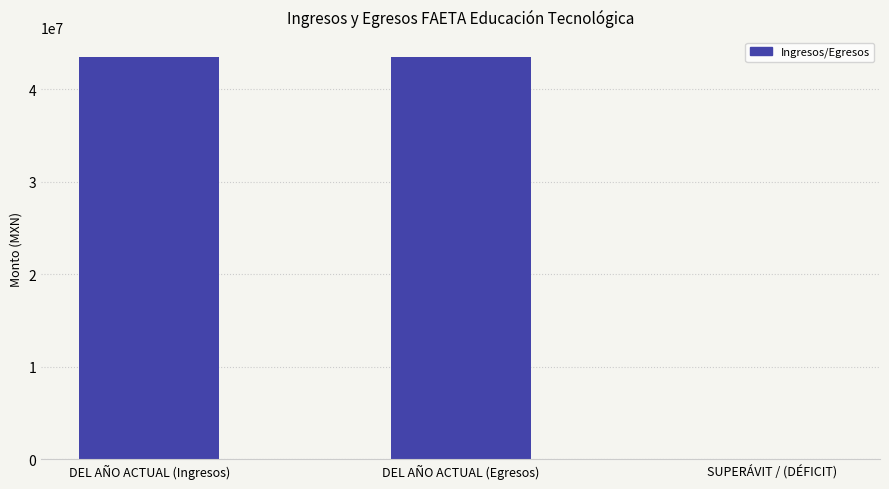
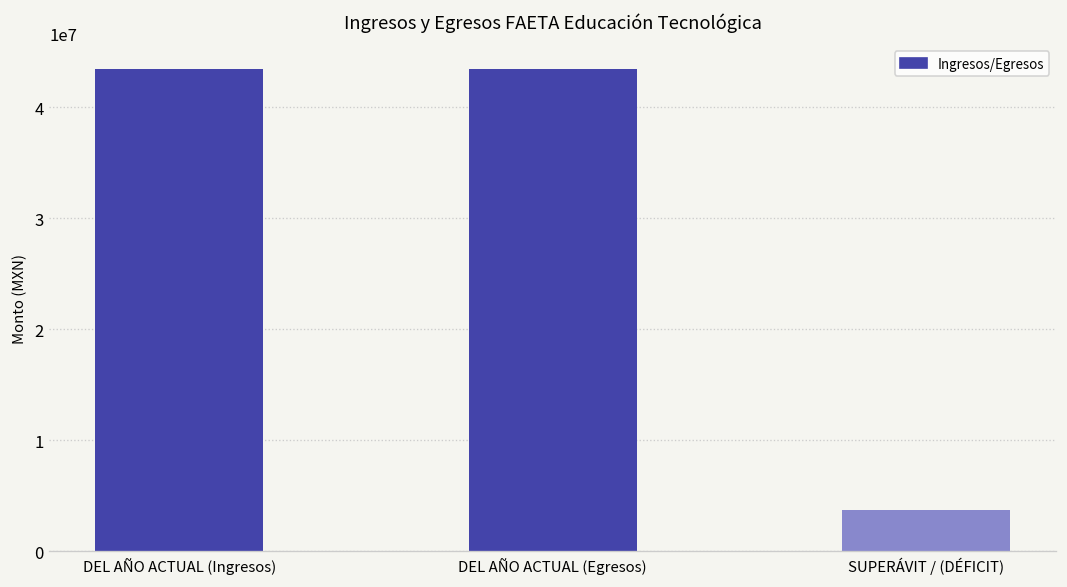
SUPERÁVIT / (DÉFICIT): 0 -> 4000000
